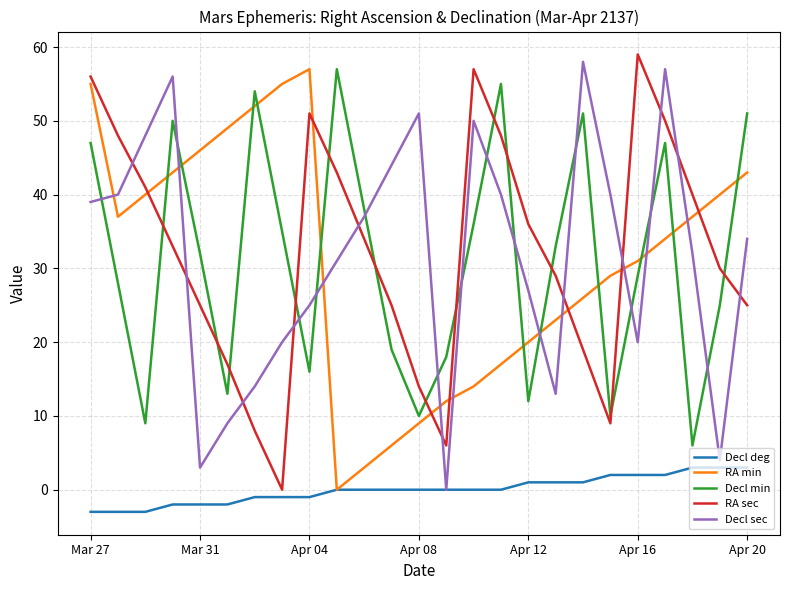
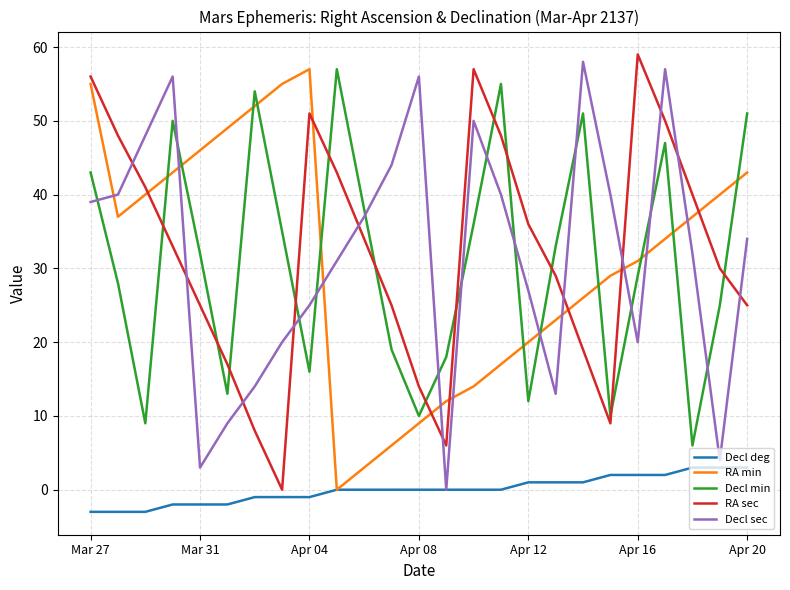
Decl min, Mar 27: 47 -> 43
Decl sec, Apr 08: 51 -> 56
